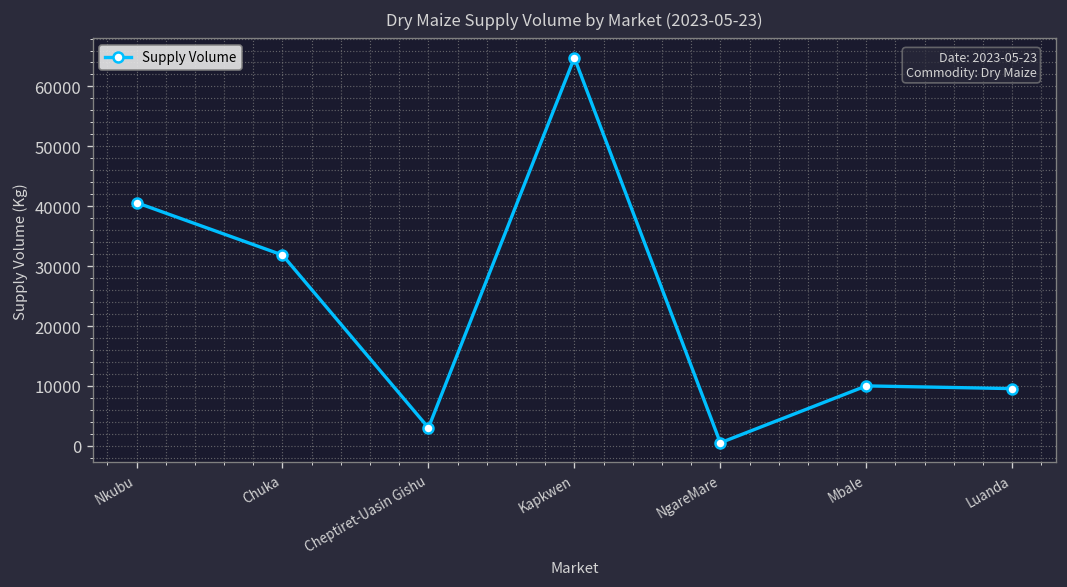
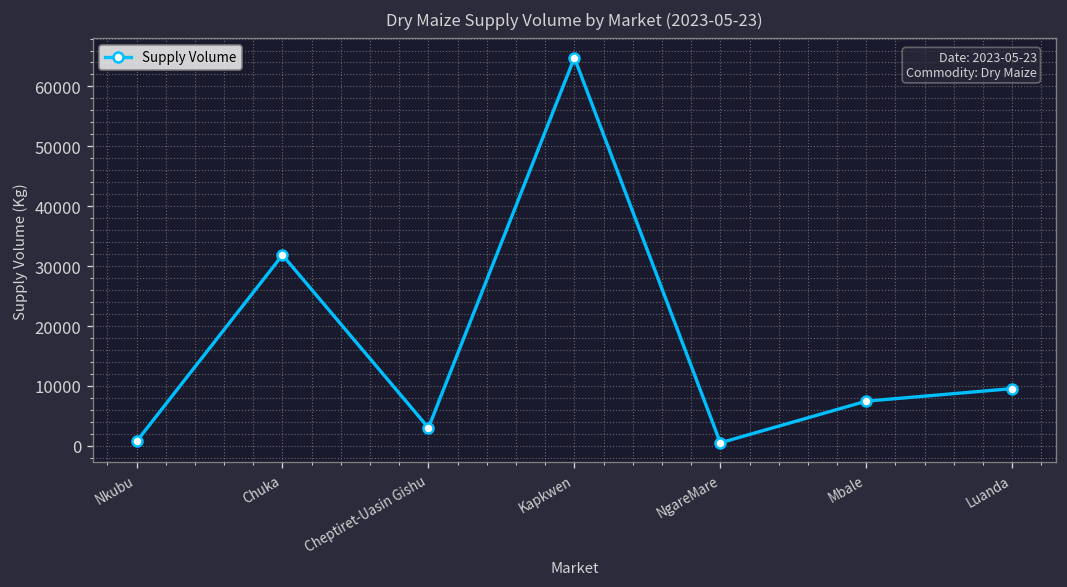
Nkubu: 41000 -> 1000
Mbale: 10000 -> 7000
